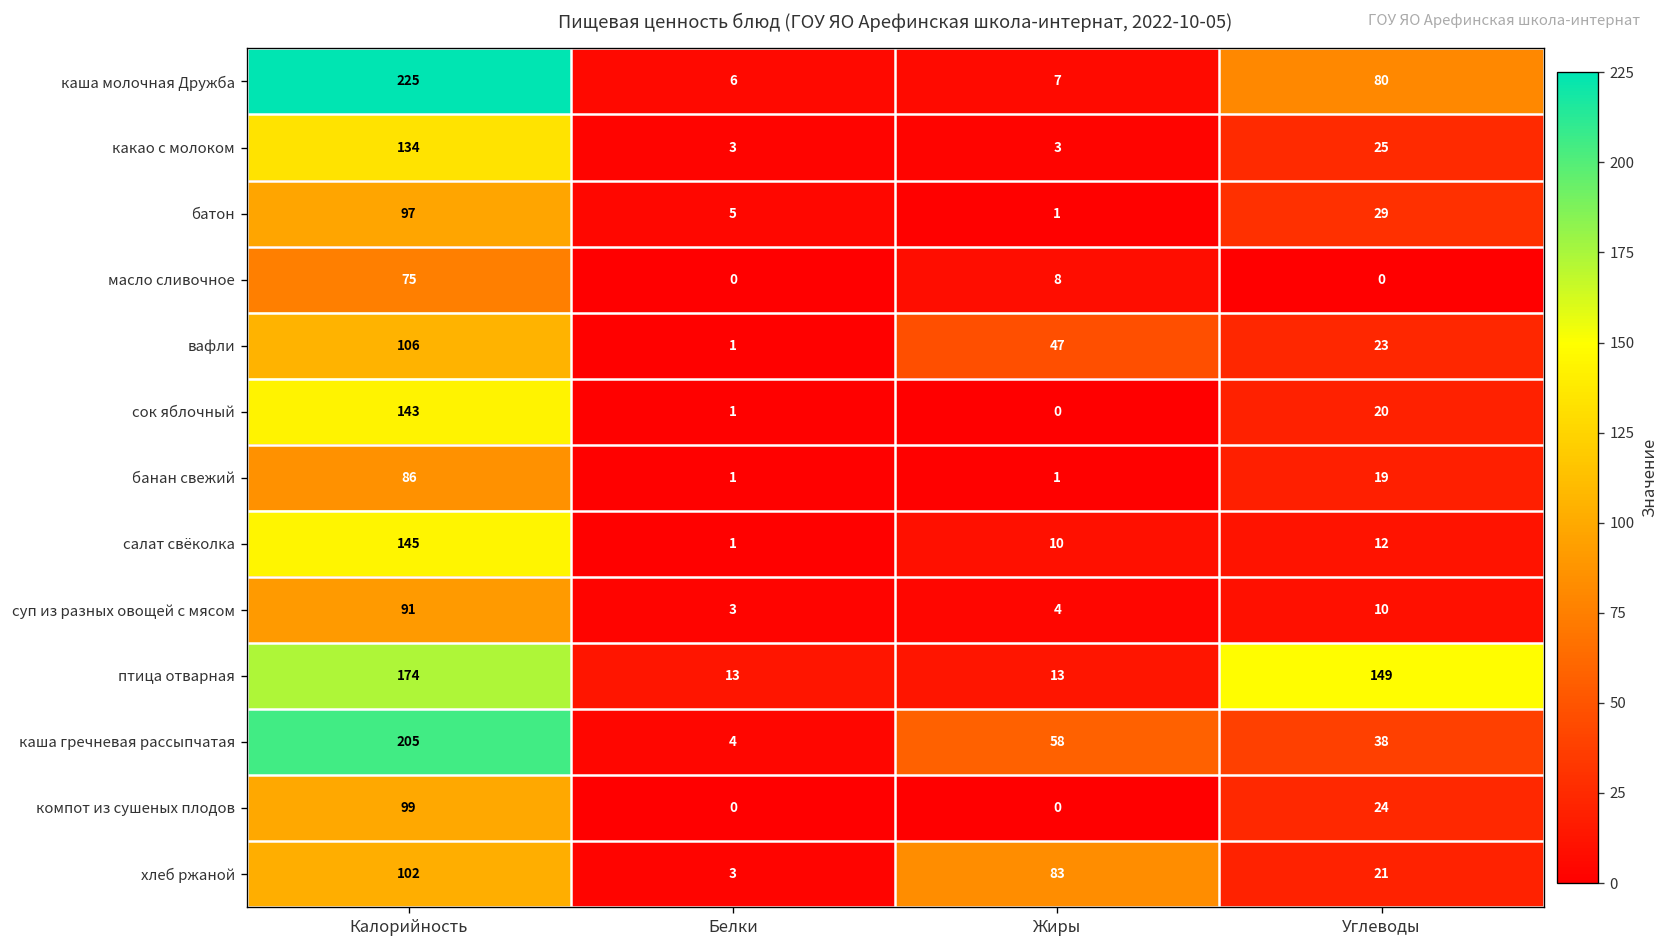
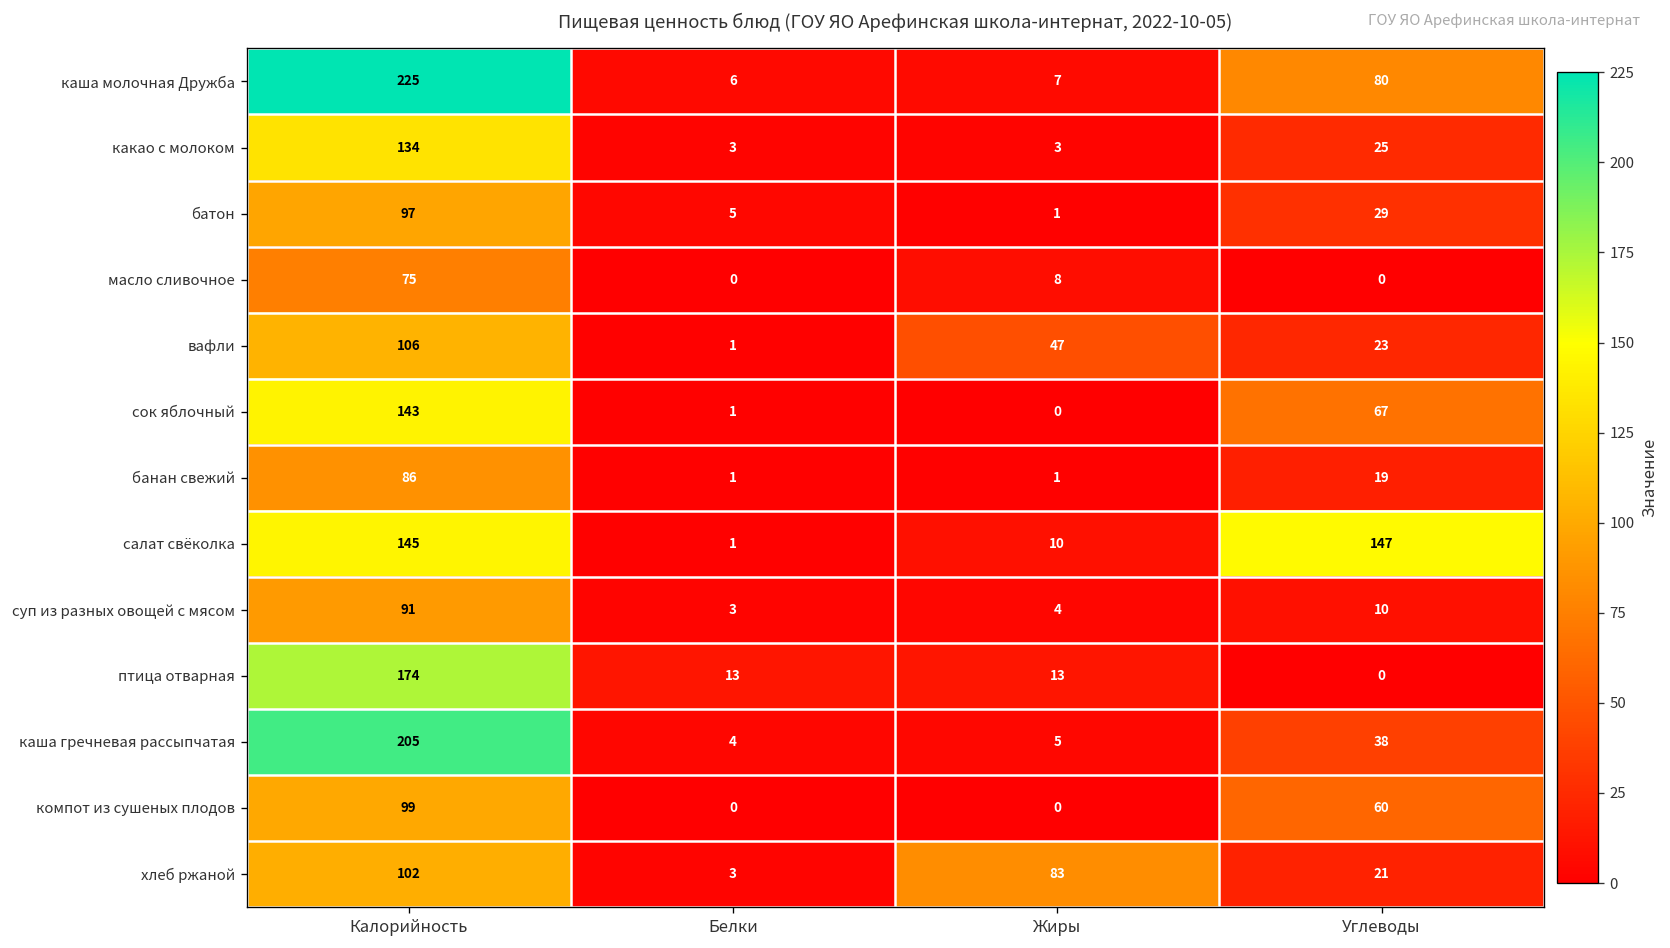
сок яблочный, Углеводы: 20 -> 67
салат свёколка, Углеводы: 12 -> 147
птица отварная, Углеводы: 149 -> 0
каша гречневая рассыпчатая, Жиры: 58 -> 5
компот из сушеных плодов, Углеводы: 24 -> 60
